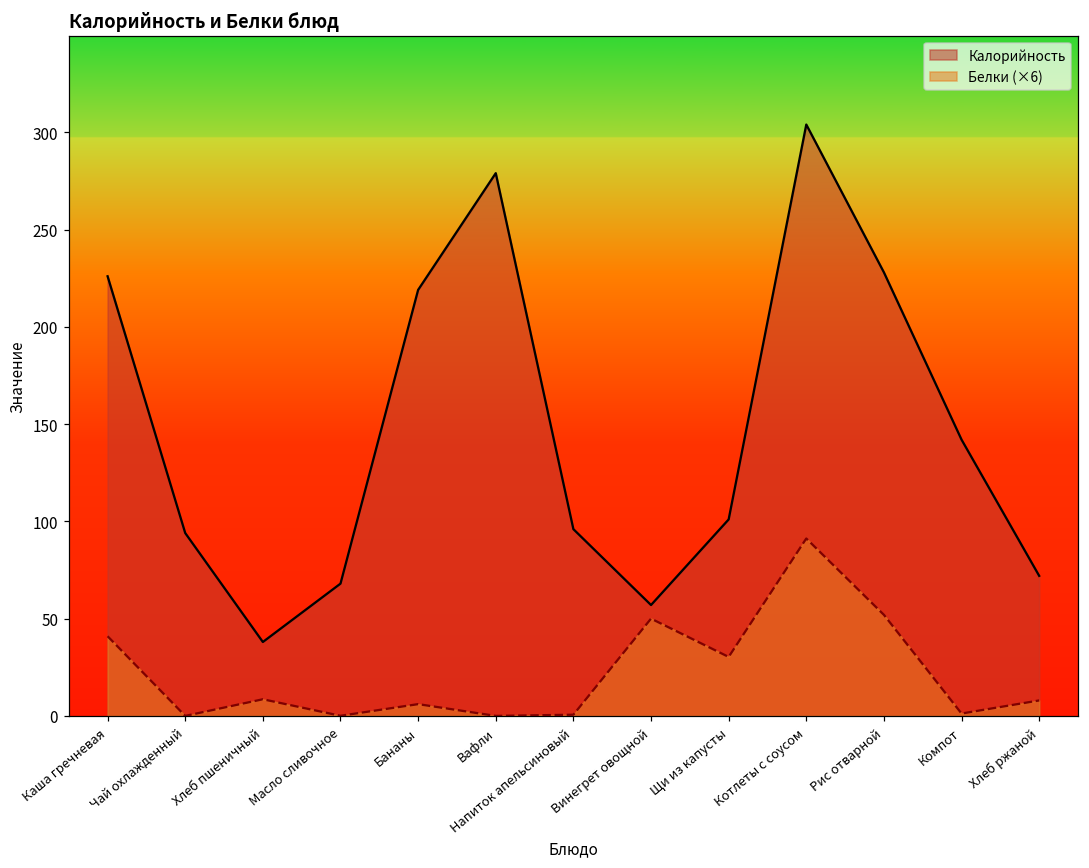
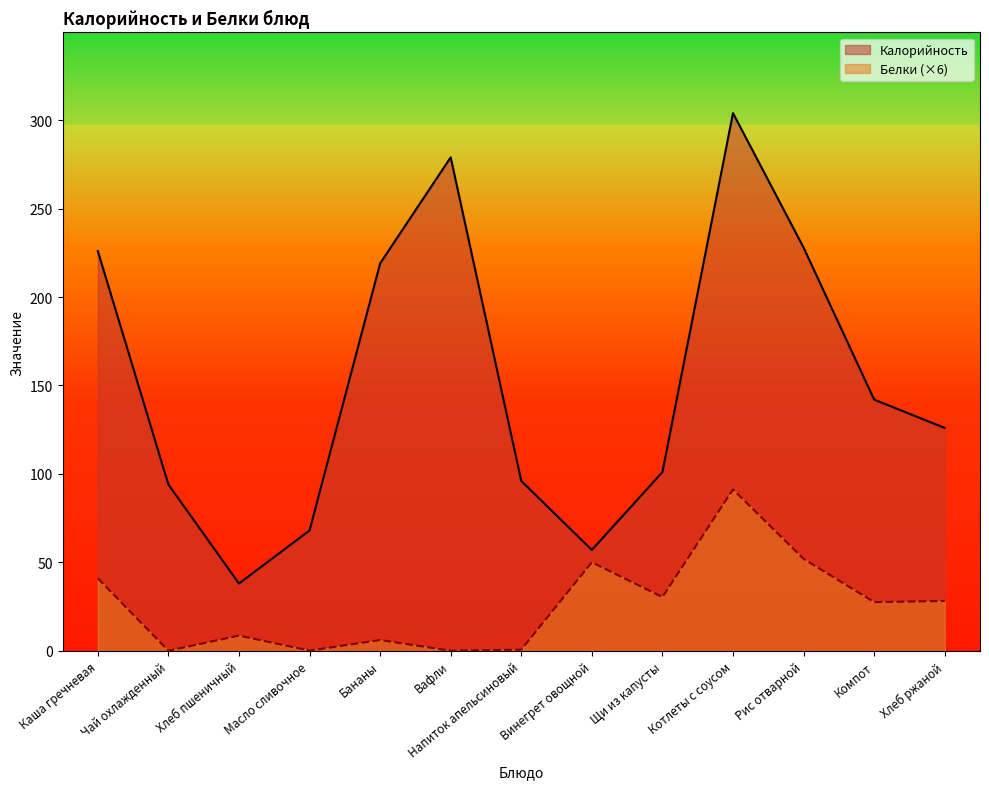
Белки (×6), Компот: 1 -> 28
Калорийность, Хлеб ржаной: 72 -> 126
Белки (×6), Хлеб ржаной: 8 -> 28
